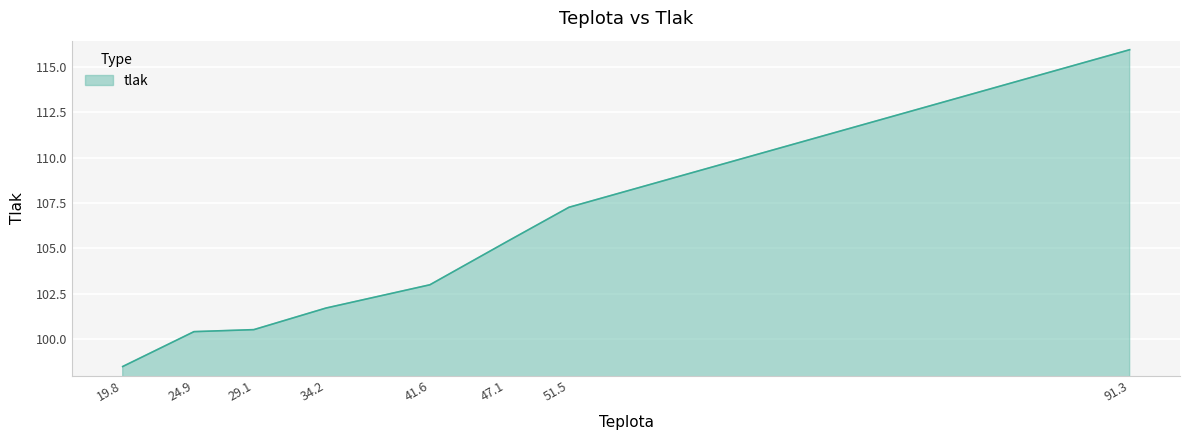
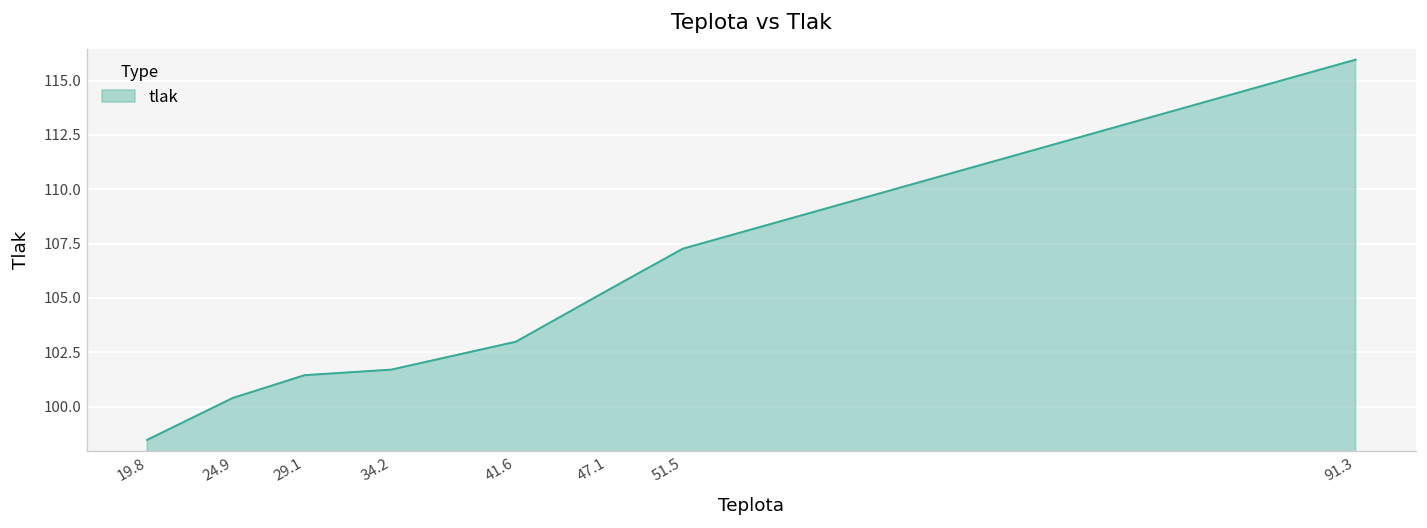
29.1: 100.5 -> 101.5
